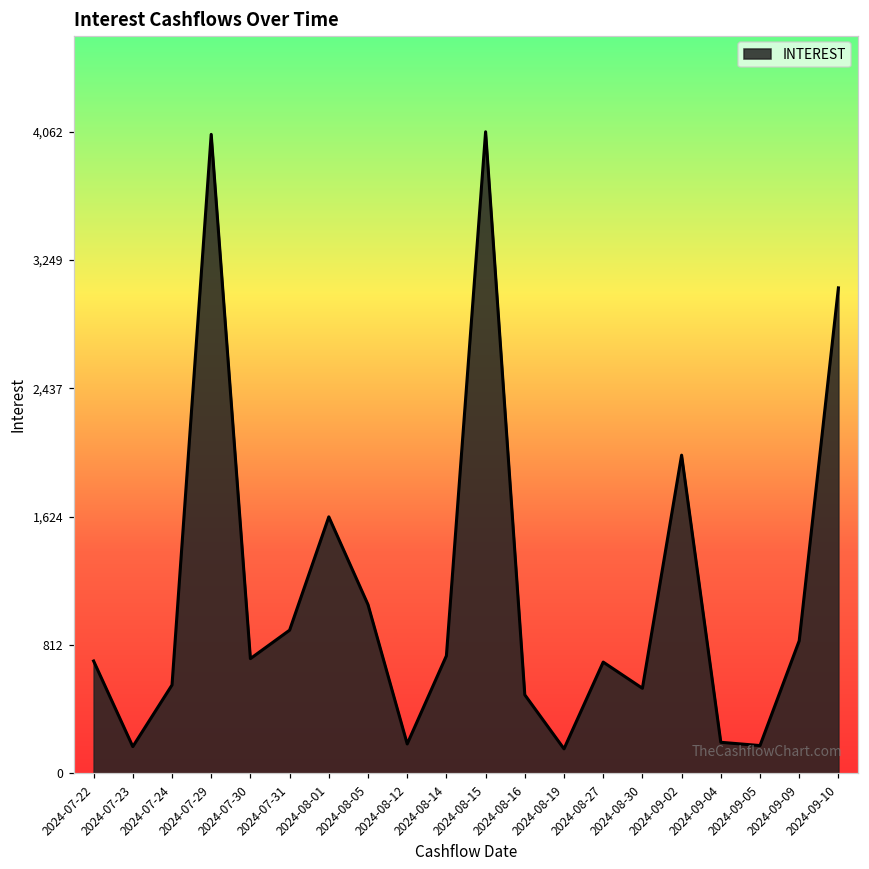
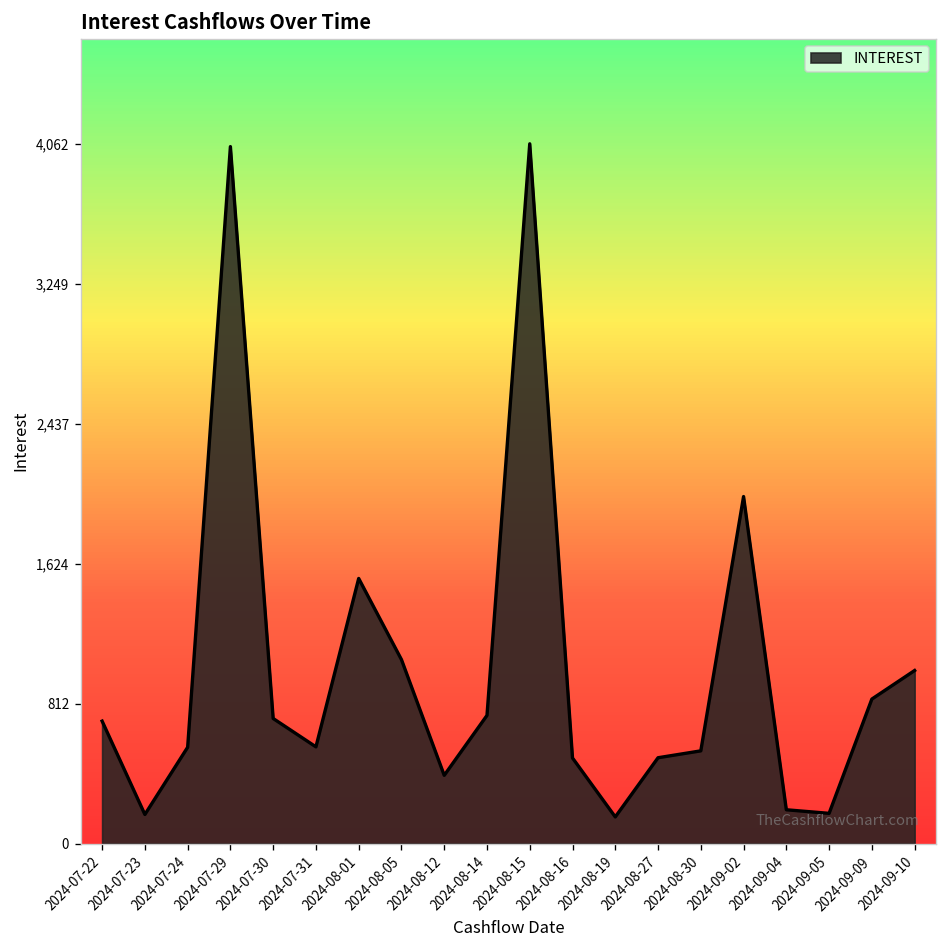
2024-07-31: 910 -> 560
2024-08-01: 1,620 -> 1,540
2024-08-12: 190 -> 400
2024-08-27: 700 -> 500
2024-09-10: 3,070 -> 1,010
